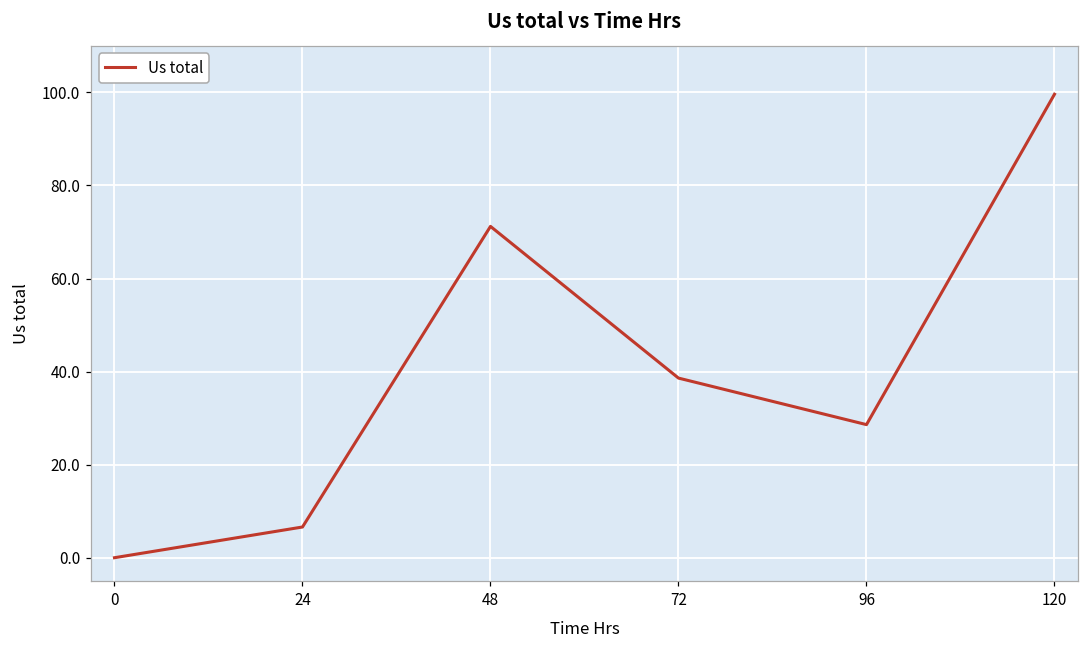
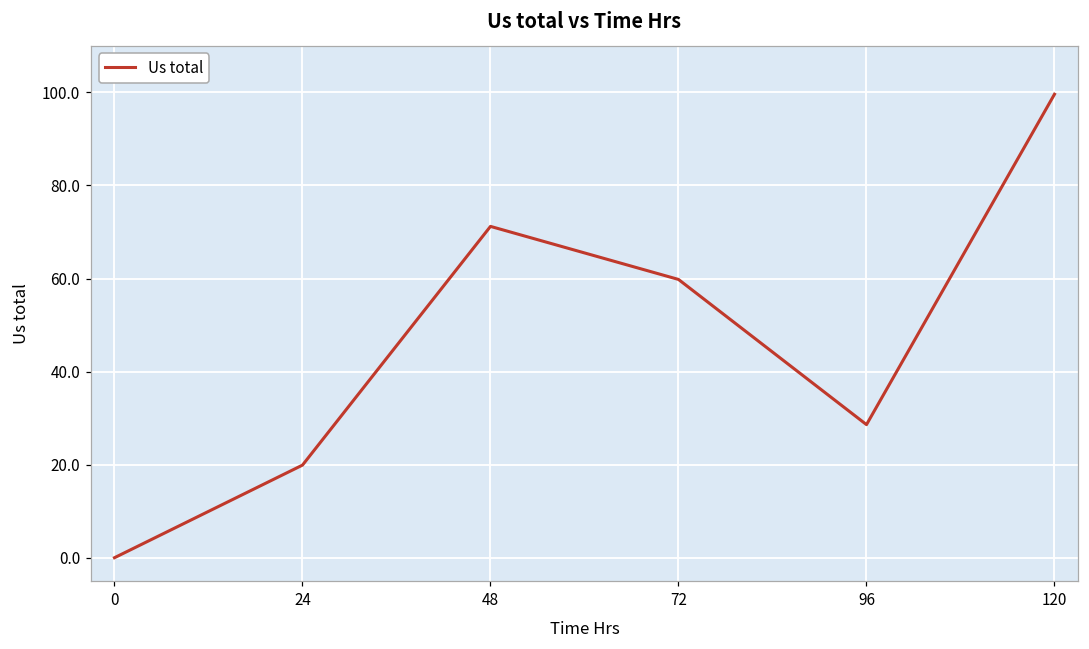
24: 7 -> 20
72: 39 -> 60
